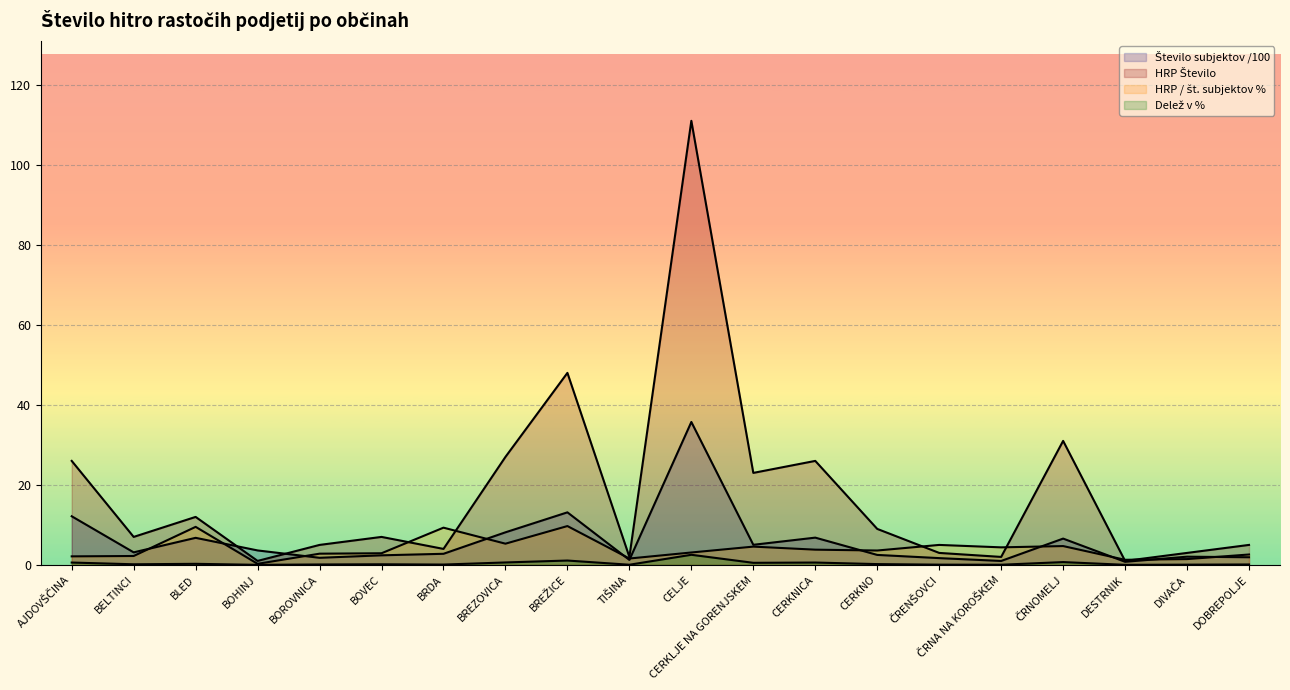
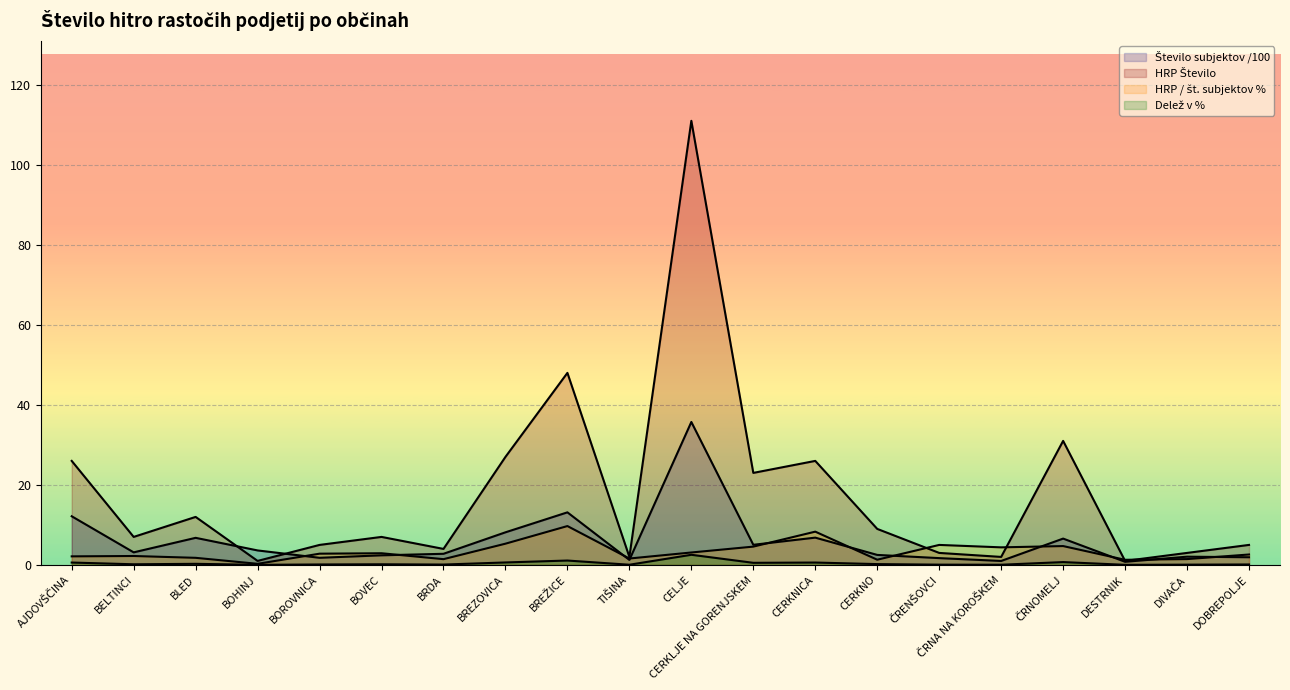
HRP / št. subjektov %, BLED: 10 -> 2
HRP / št. subjektov %, BRDA: 9 -> 1
HRP / št. subjektov %, CERKNICA: 4 -> 8
HRP / št. subjektov %, CERKNO: 4 -> 1
